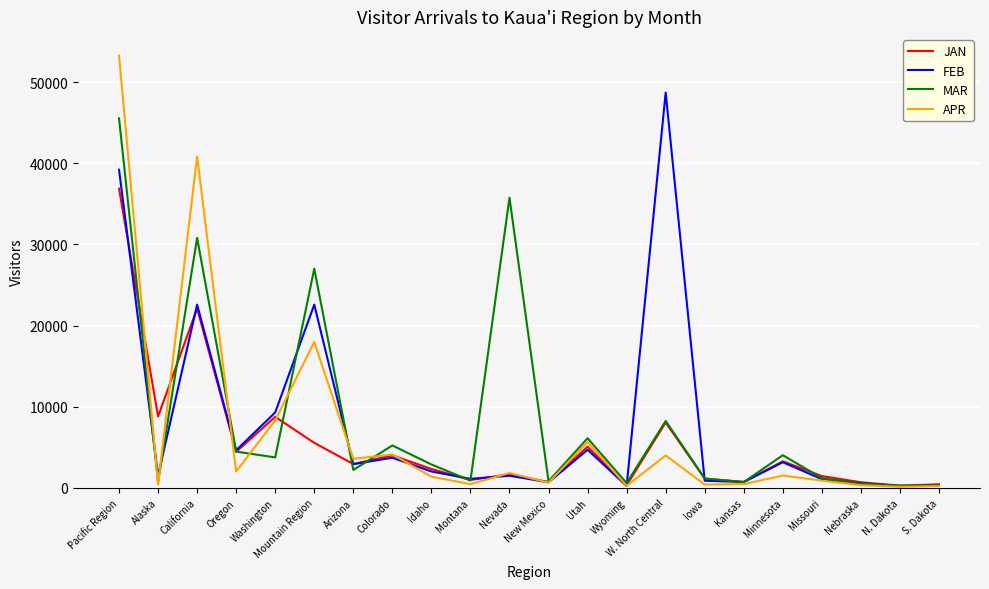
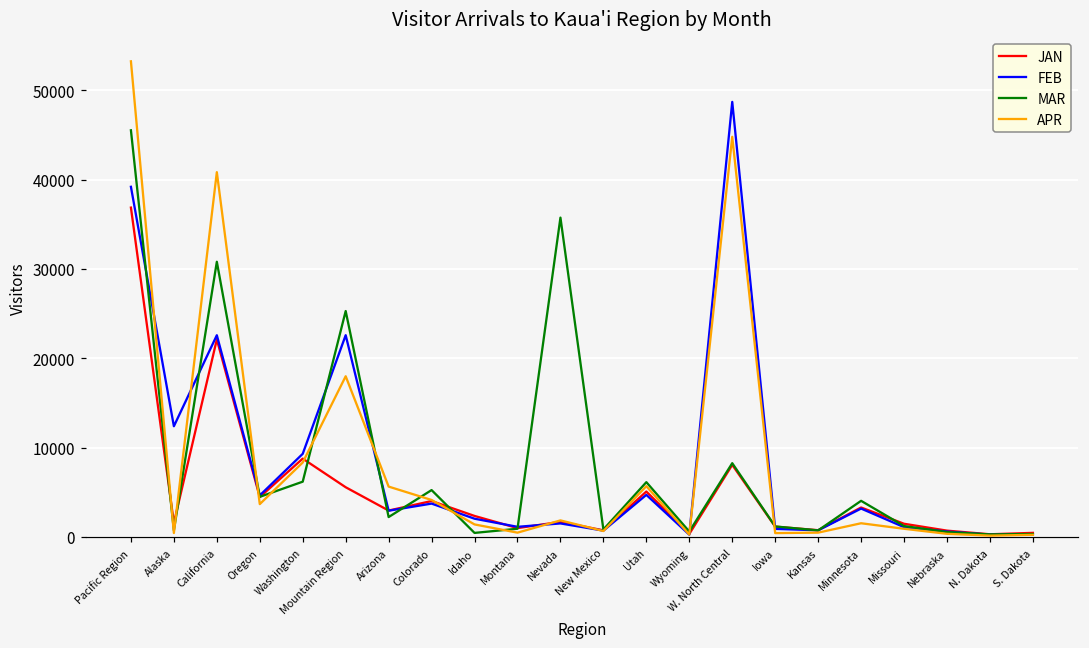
JAN, Alaska: 9000 -> 2000
FEB, Alaska: 2000 -> 12000
APR, Oregon: 2000 -> 4000
MAR, Washington: 4000 -> 6000
MAR, Mountain Region: 27000 -> 25000
APR, Arizona: 4000 -> 6000
MAR, Idaho: 3000 -> 0
APR, W. North Central: 4000 -> 45000
